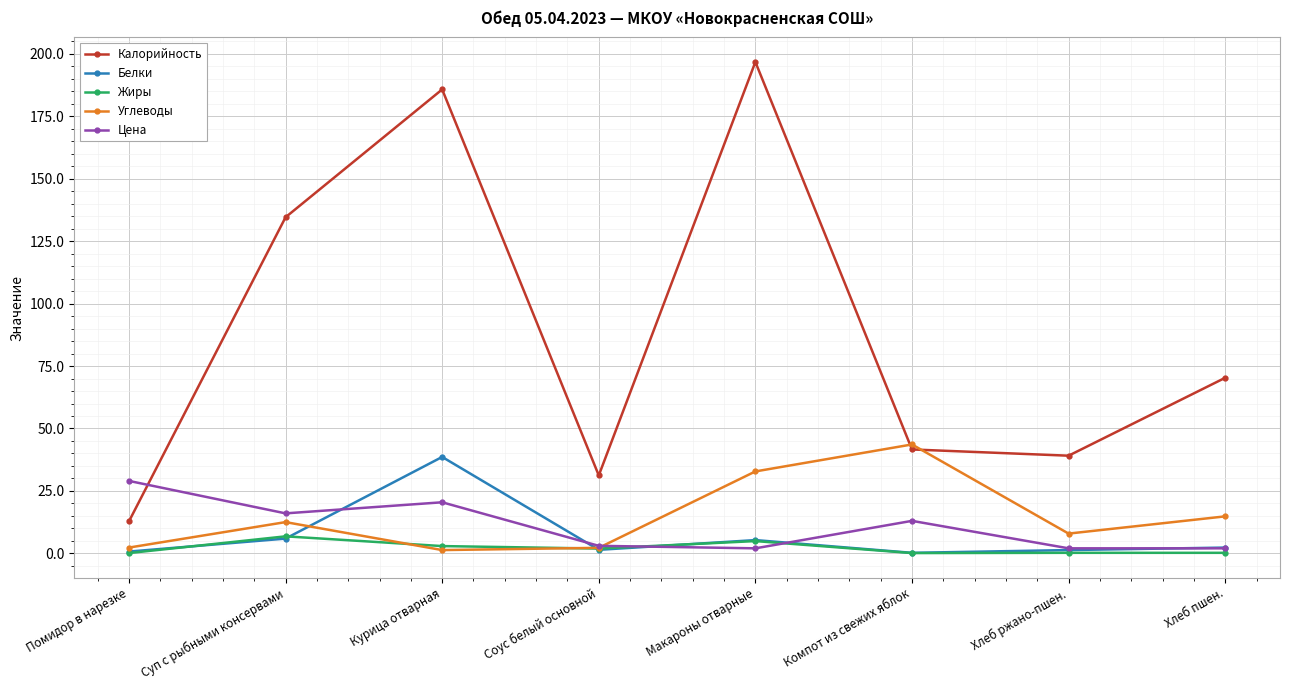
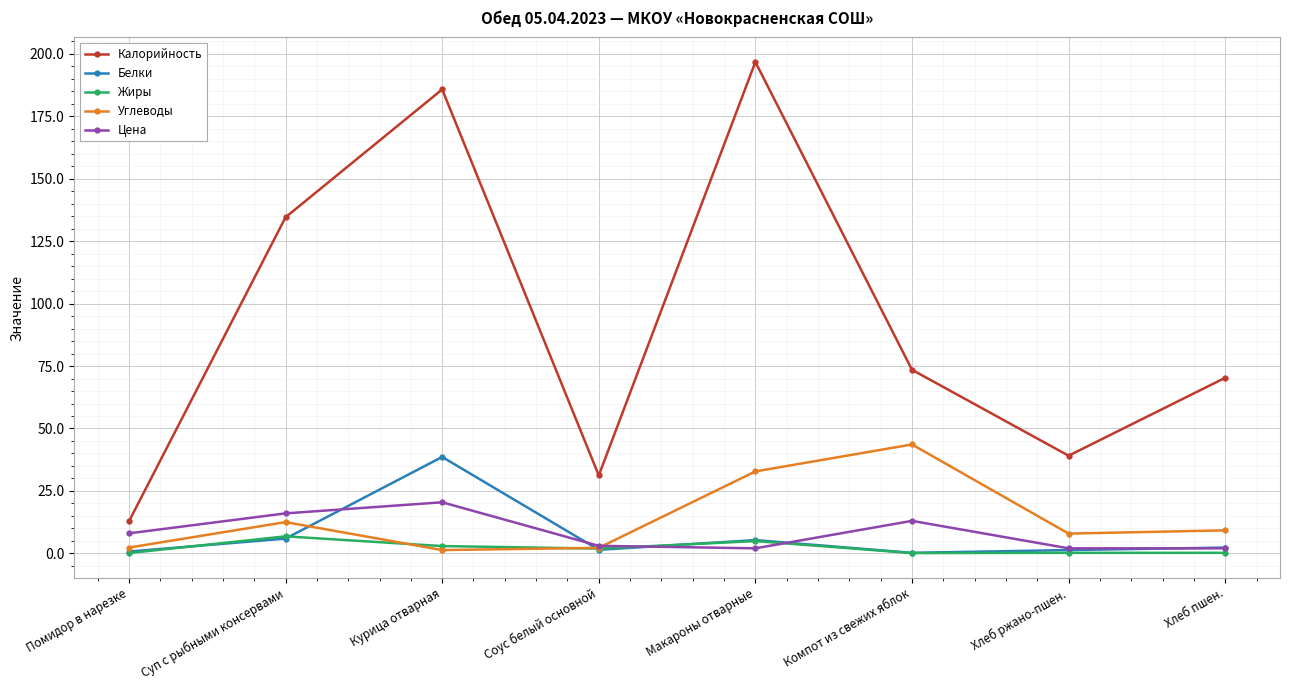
Цена, Помидор в нарезке: 29 -> 8
Калорийность, Компот из свежих яблок: 42 -> 74
Углеводы, Хлеб пшен.: 15 -> 9
